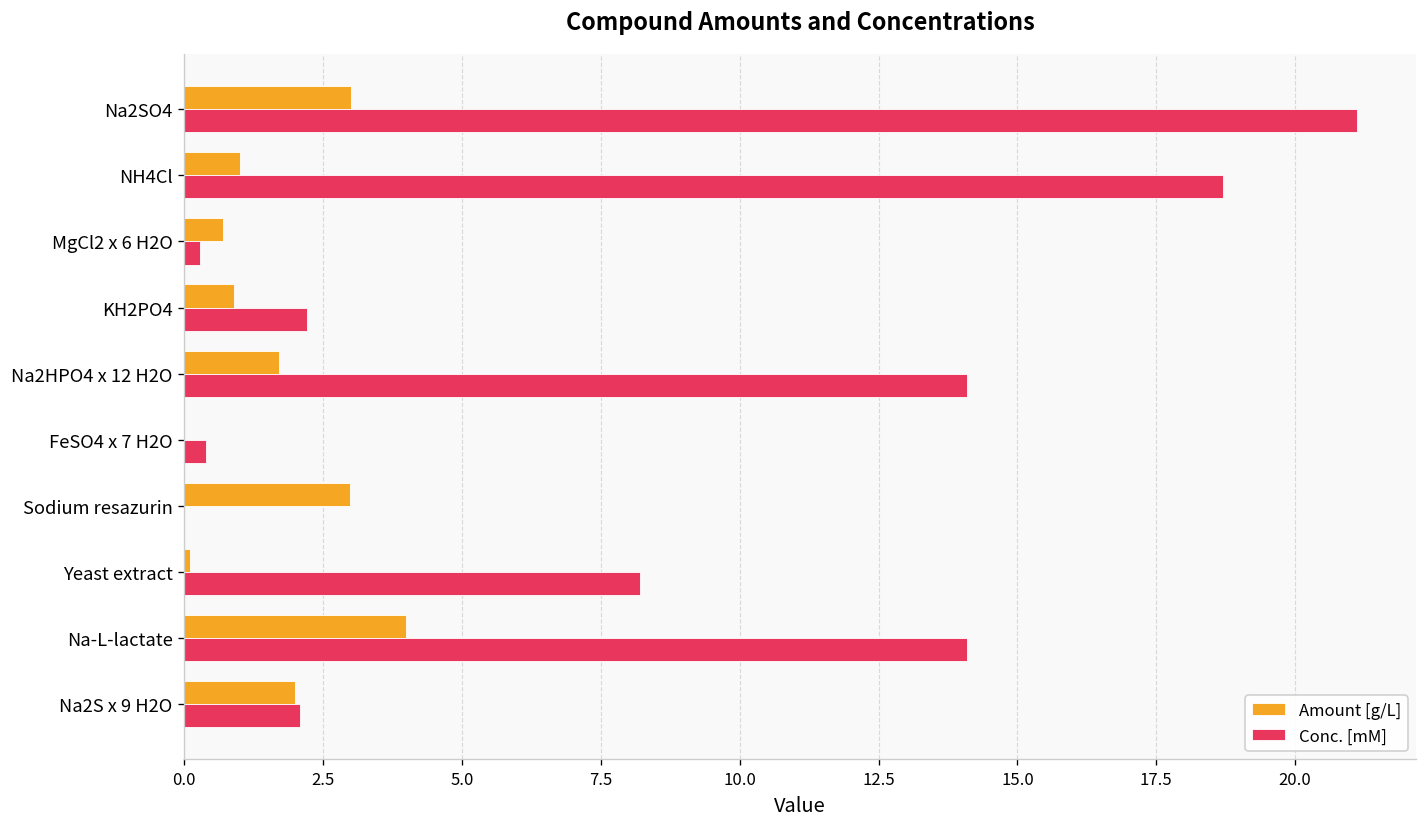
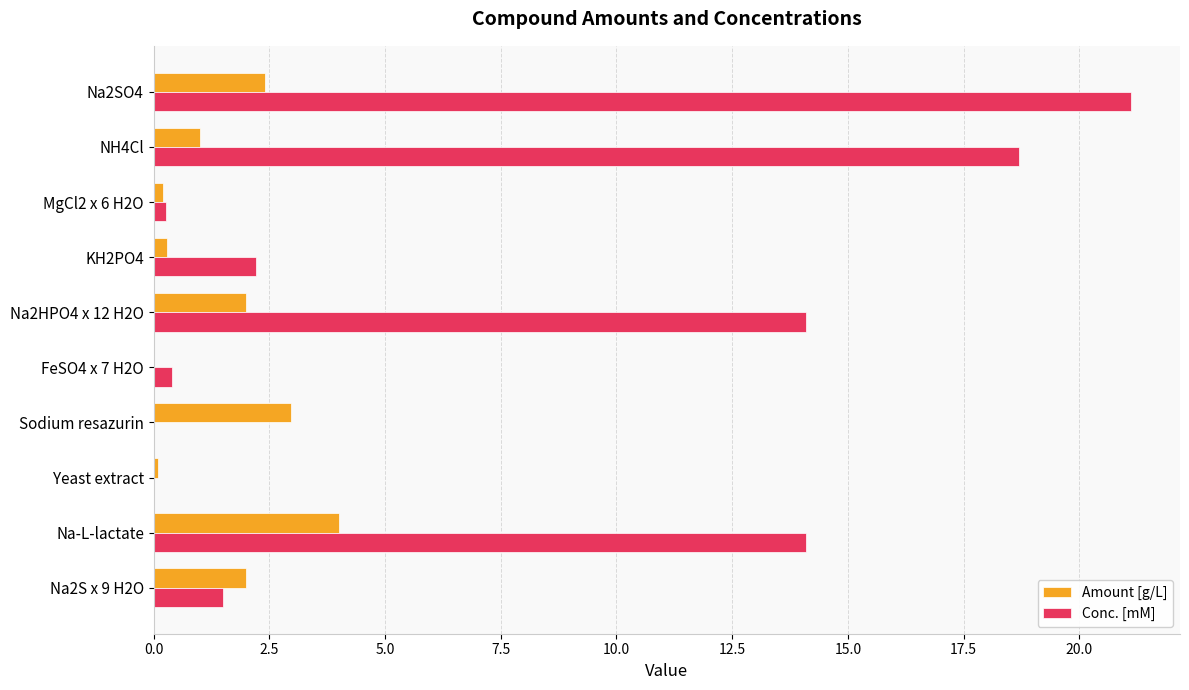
Amount [g/L], Na2SO4: 3.0 -> 2.4
Amount [g/L], MgCl2 x 6 H2O: 0.7 -> 0.2
Amount [g/L], KH2PO4: 0.9 -> 0.3
Amount [g/L], Na2HPO4 x 12 H2O: 1.7 -> 2.0
Conc. [mM], Yeast extract: 8.2 -> 0.0
Conc. [mM], Na2S x 9 H2O: 2.1 -> 1.5
